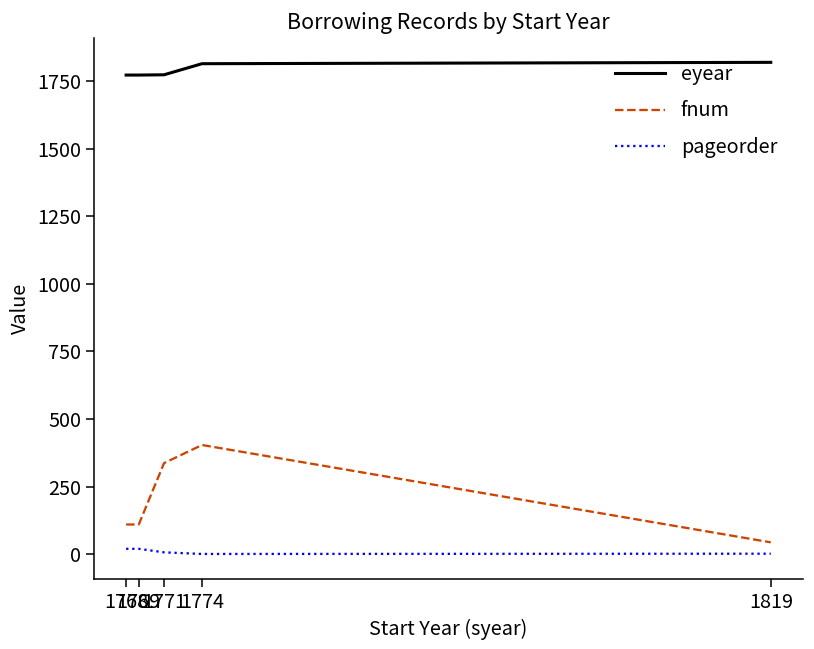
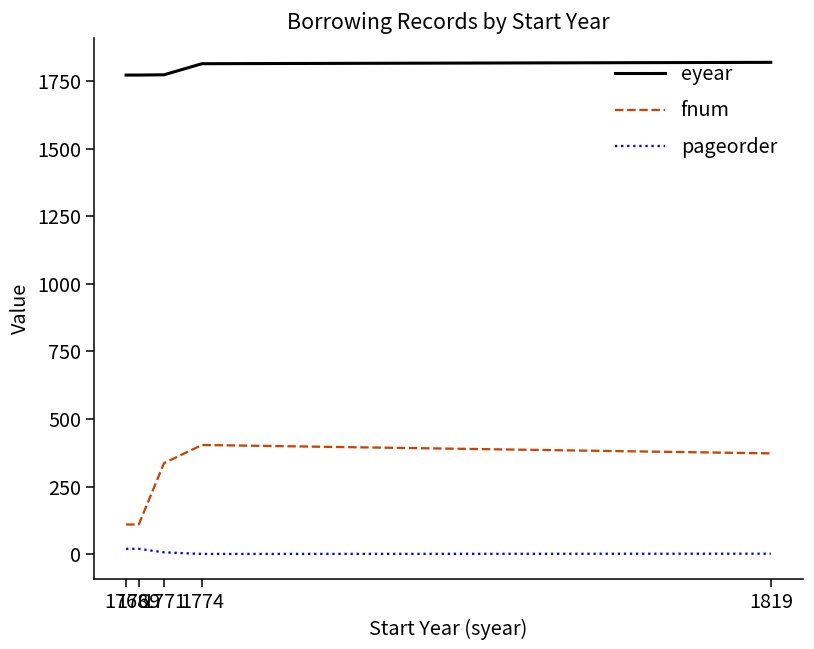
fnum, 1819: 40 -> 370
